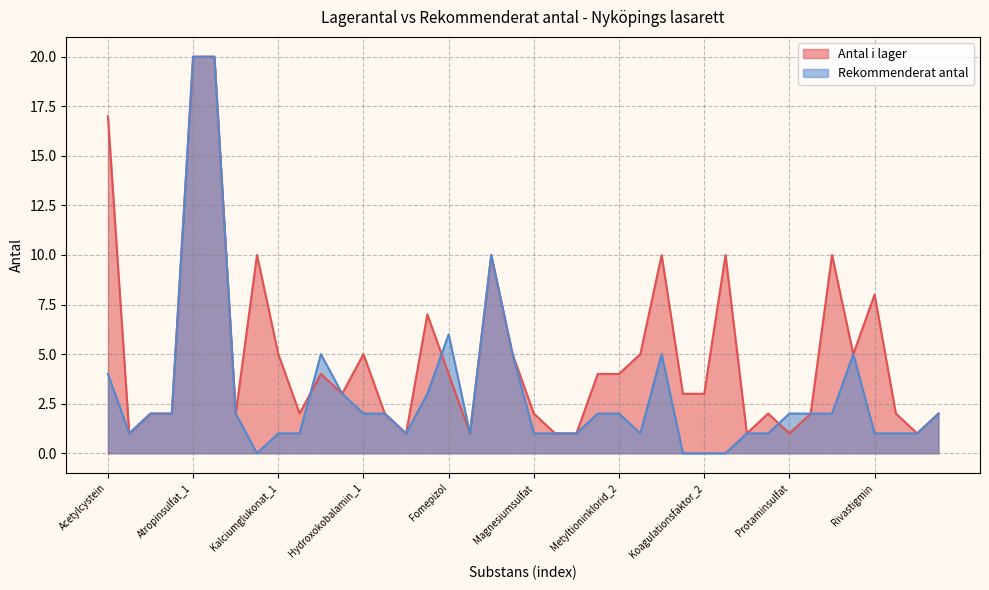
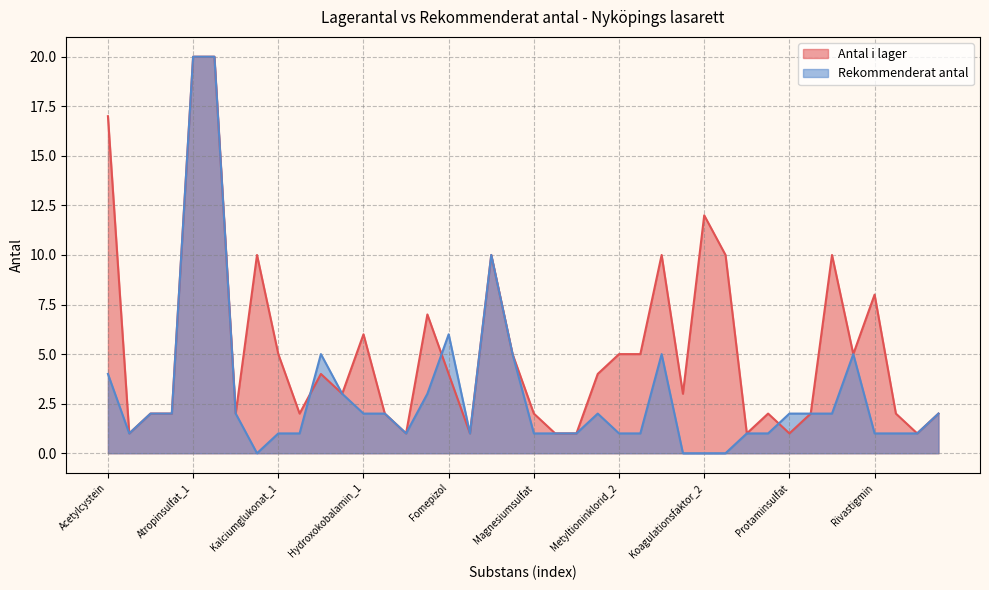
Antal i lager, Hydroxokobalamin_1: 5 -> 6
Antal i lager, Metyltioninklorid_2: 4 -> 5
Rekommenderat antal, Metyltioninklorid_2: 2 -> 1
Antal i lager, Koagulationsfaktor_2: 3 -> 12
